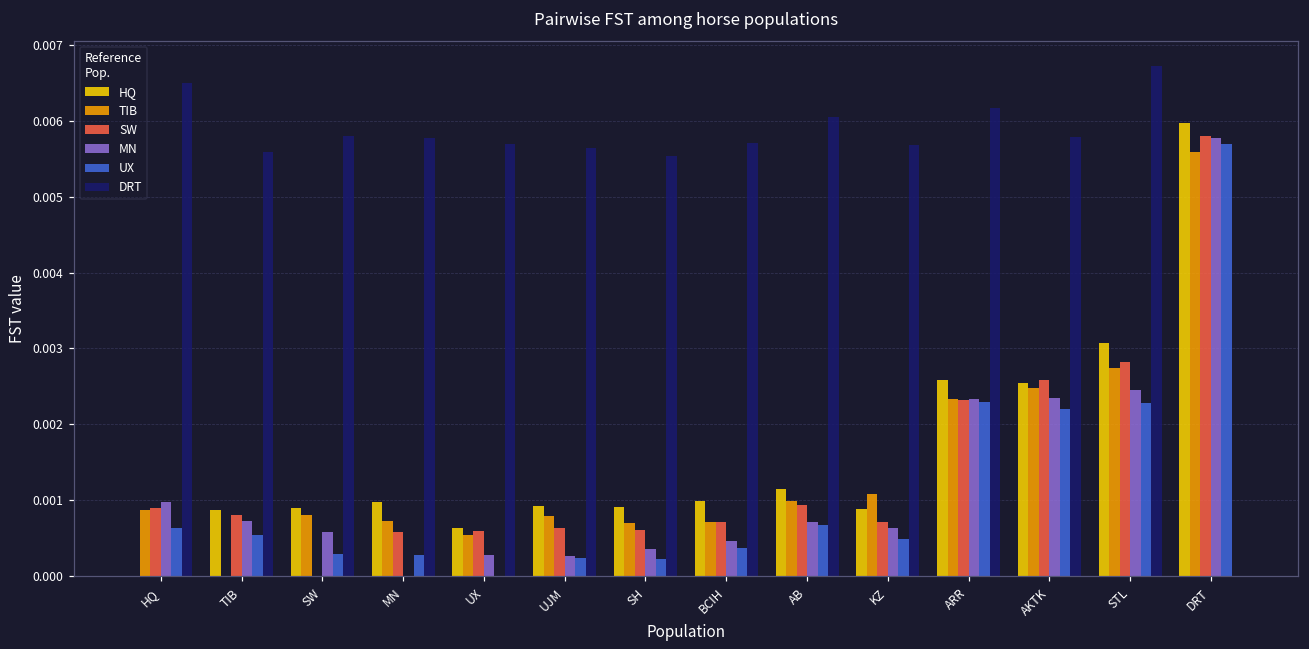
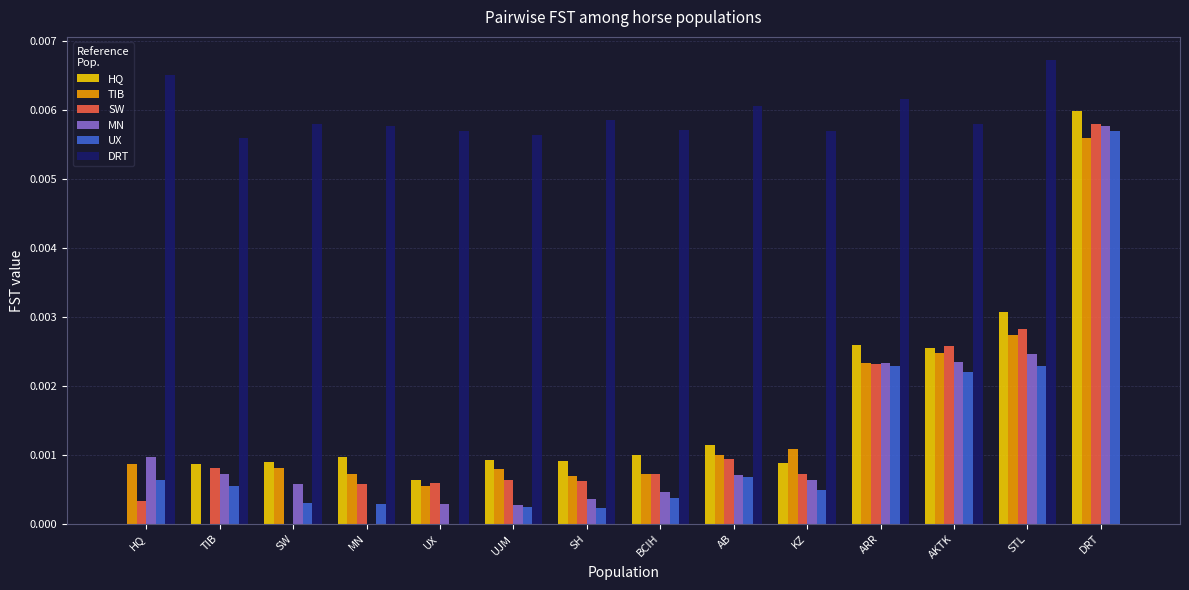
SW, HQ: 0.0009 -> 0.0003
DRT, SH: 0.0055 -> 0.0059
